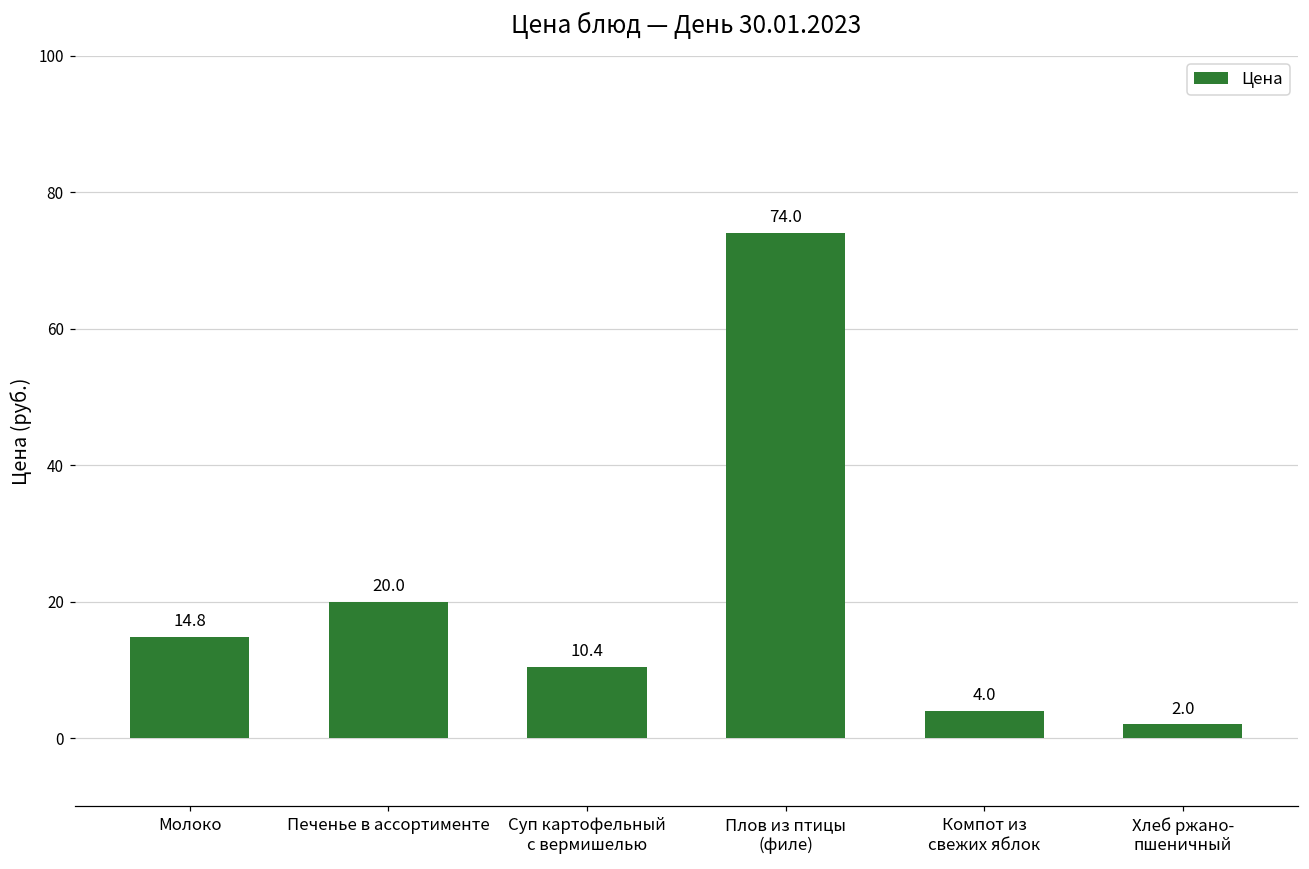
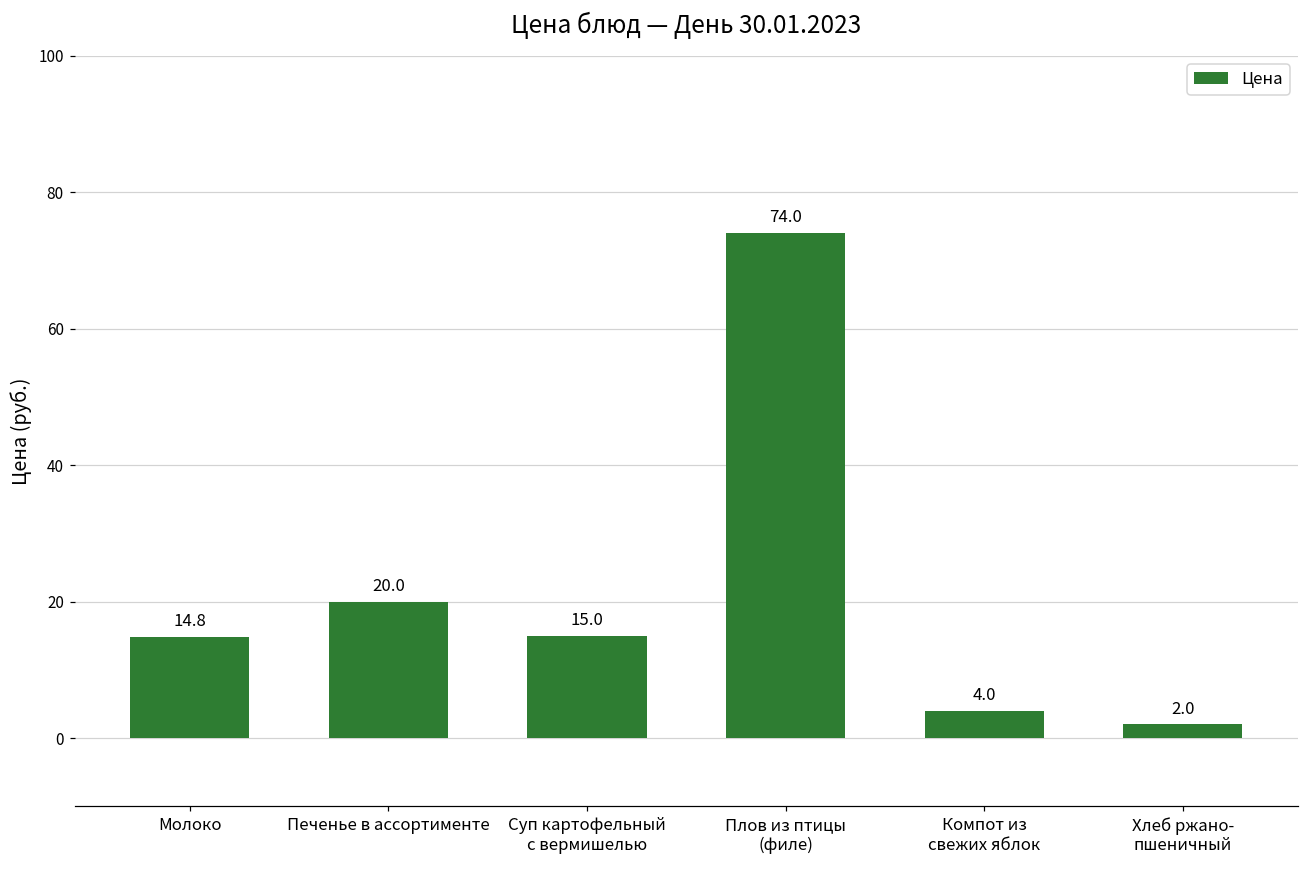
Суп картофельный с вермишелью: 10.4 -> 15.0
